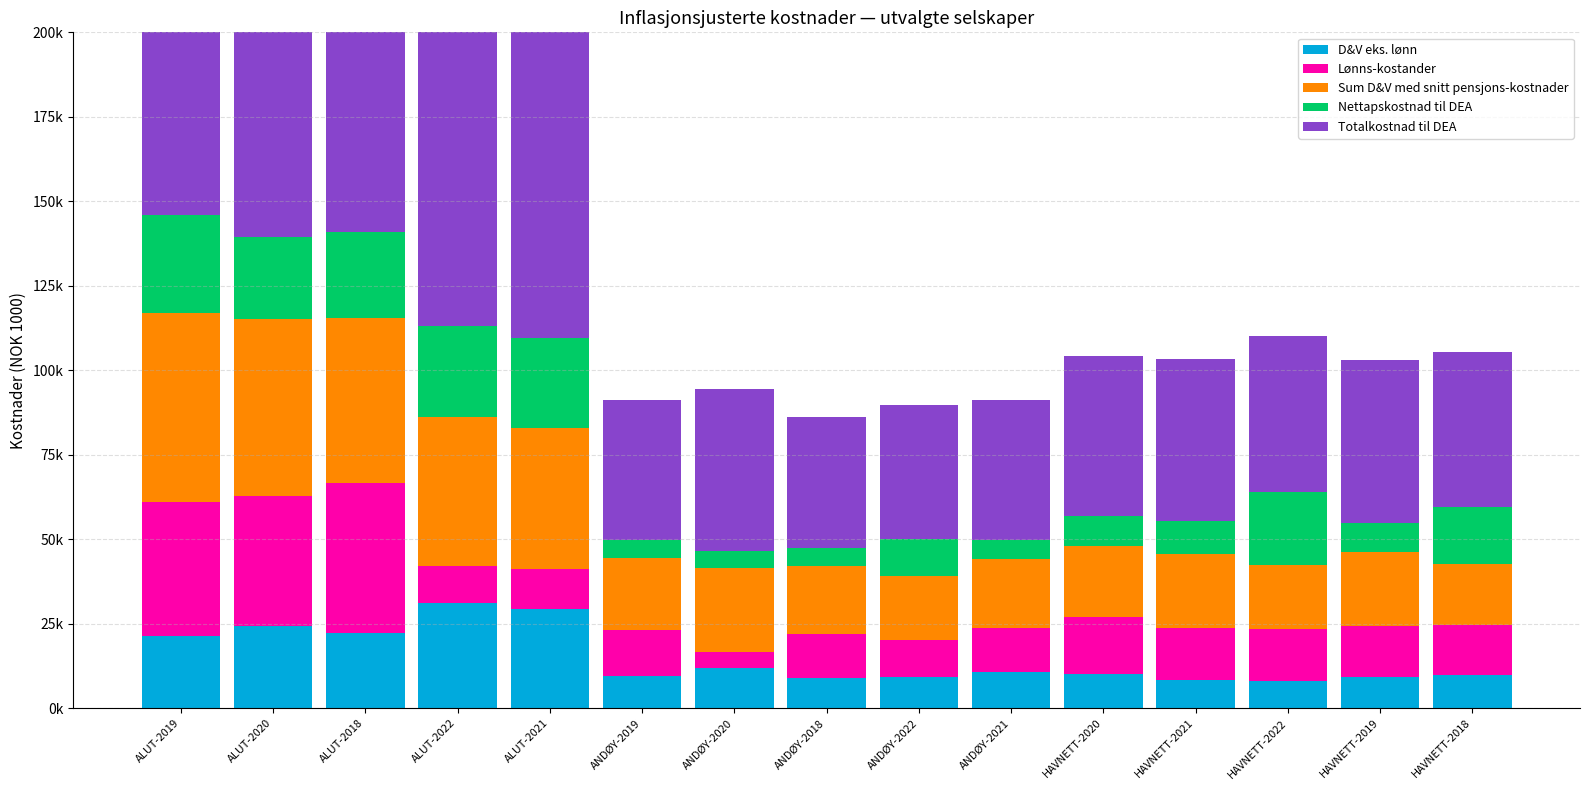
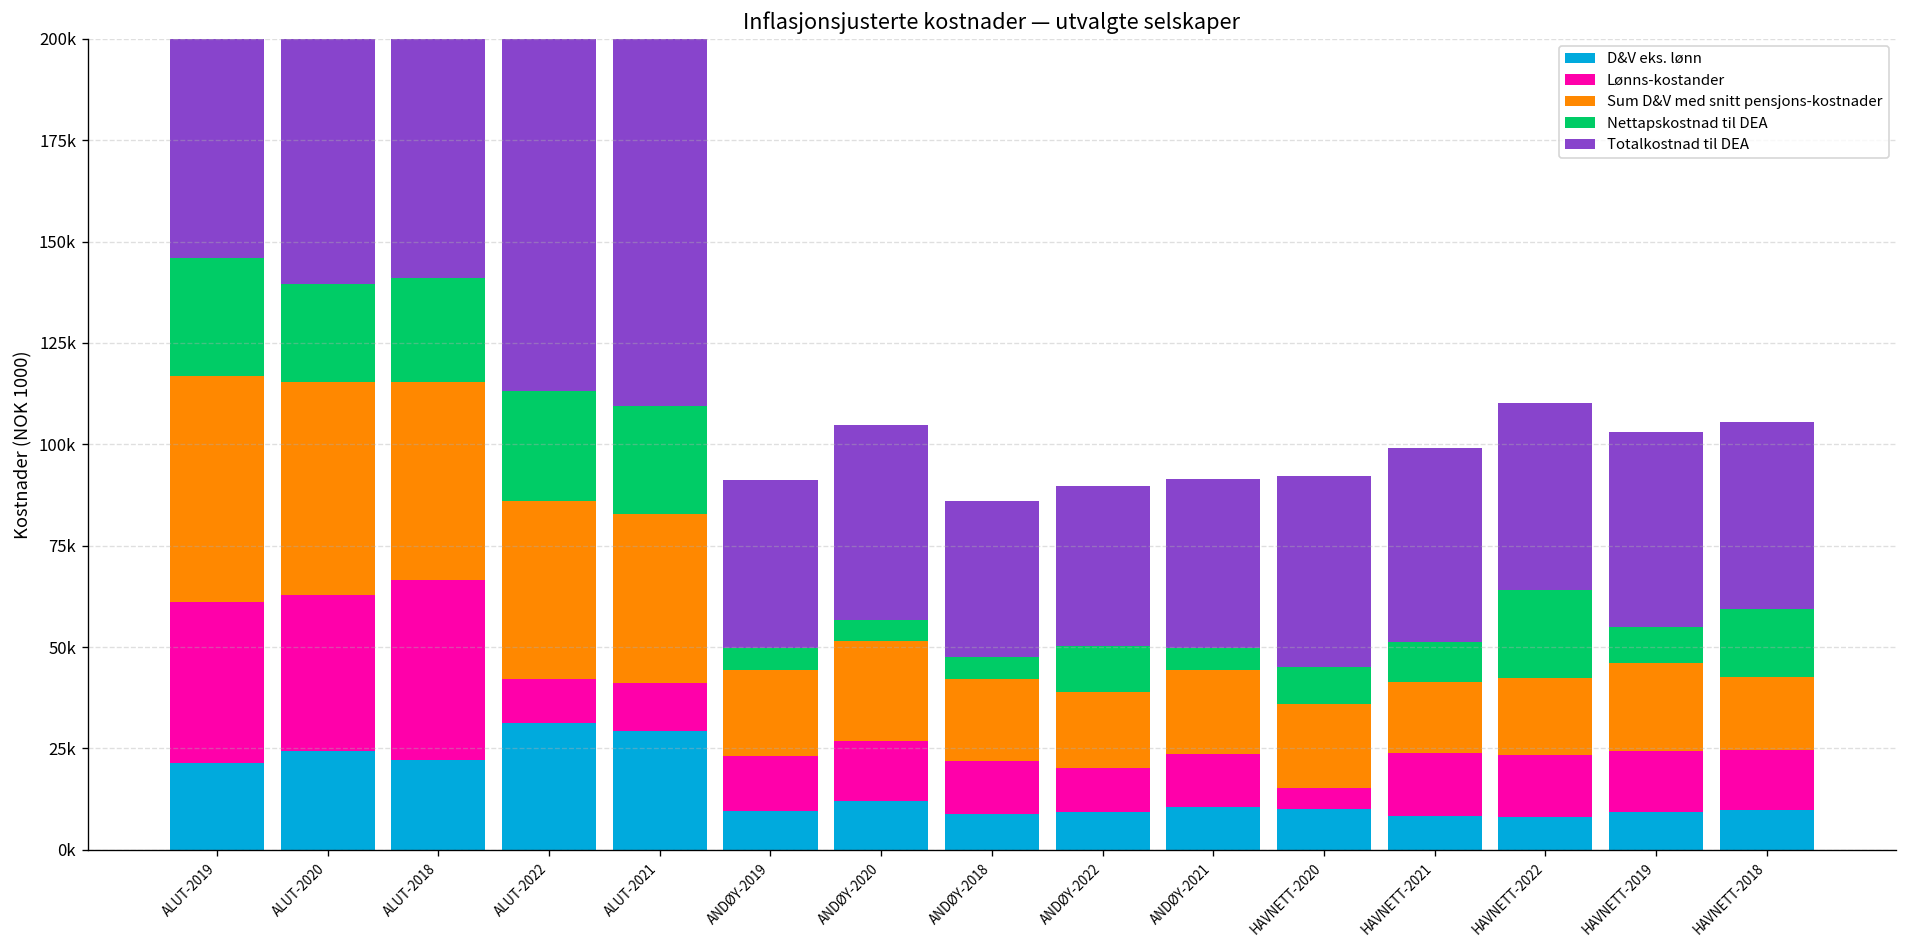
Lønns-kostander, ANDØY-2020: 5000 -> 15000
Lønns-kostander, HAVNETT-2020: 17000 -> 5000
Sum D&V med snitt pensjons-kostnader, HAVNETT-2021: 22000 -> 18000
